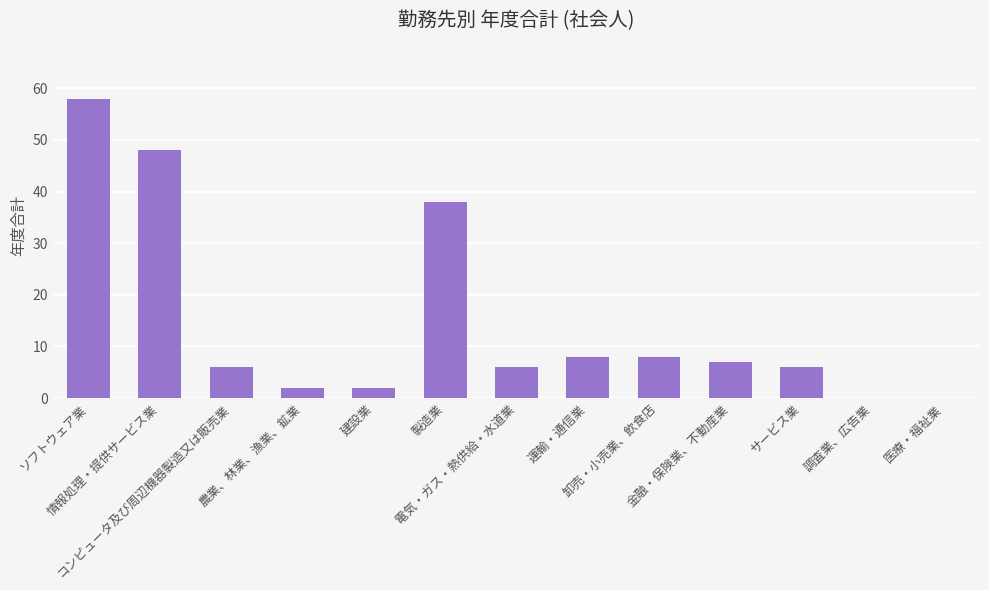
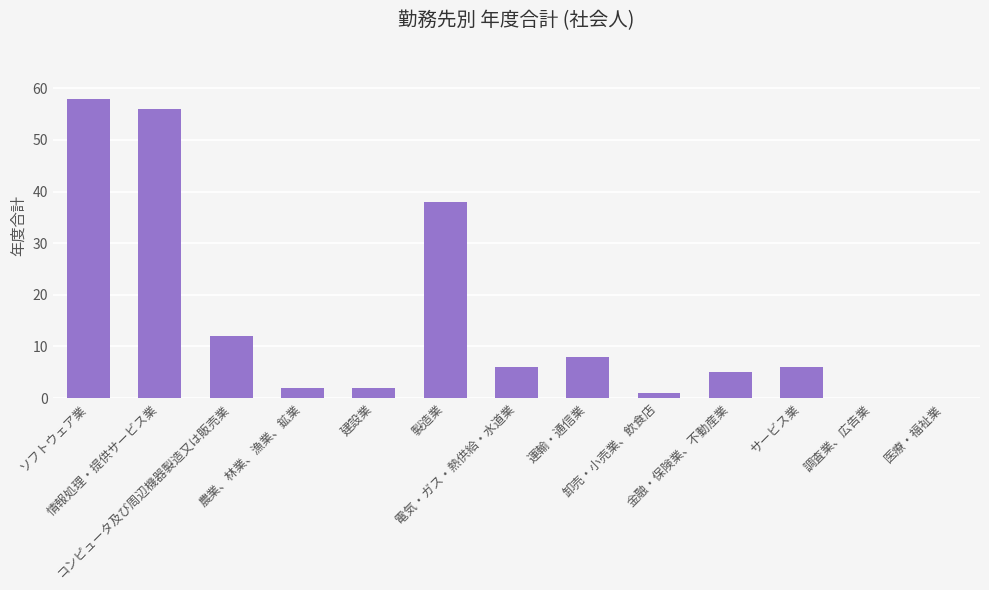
情報処理・提供サービス業: 48 -> 56
コンピュータ及び周辺機器製造又は販売業: 6 -> 12
卸売・小売業、飲食店: 8 -> 1
金融・保険業、不動産業: 7 -> 5
